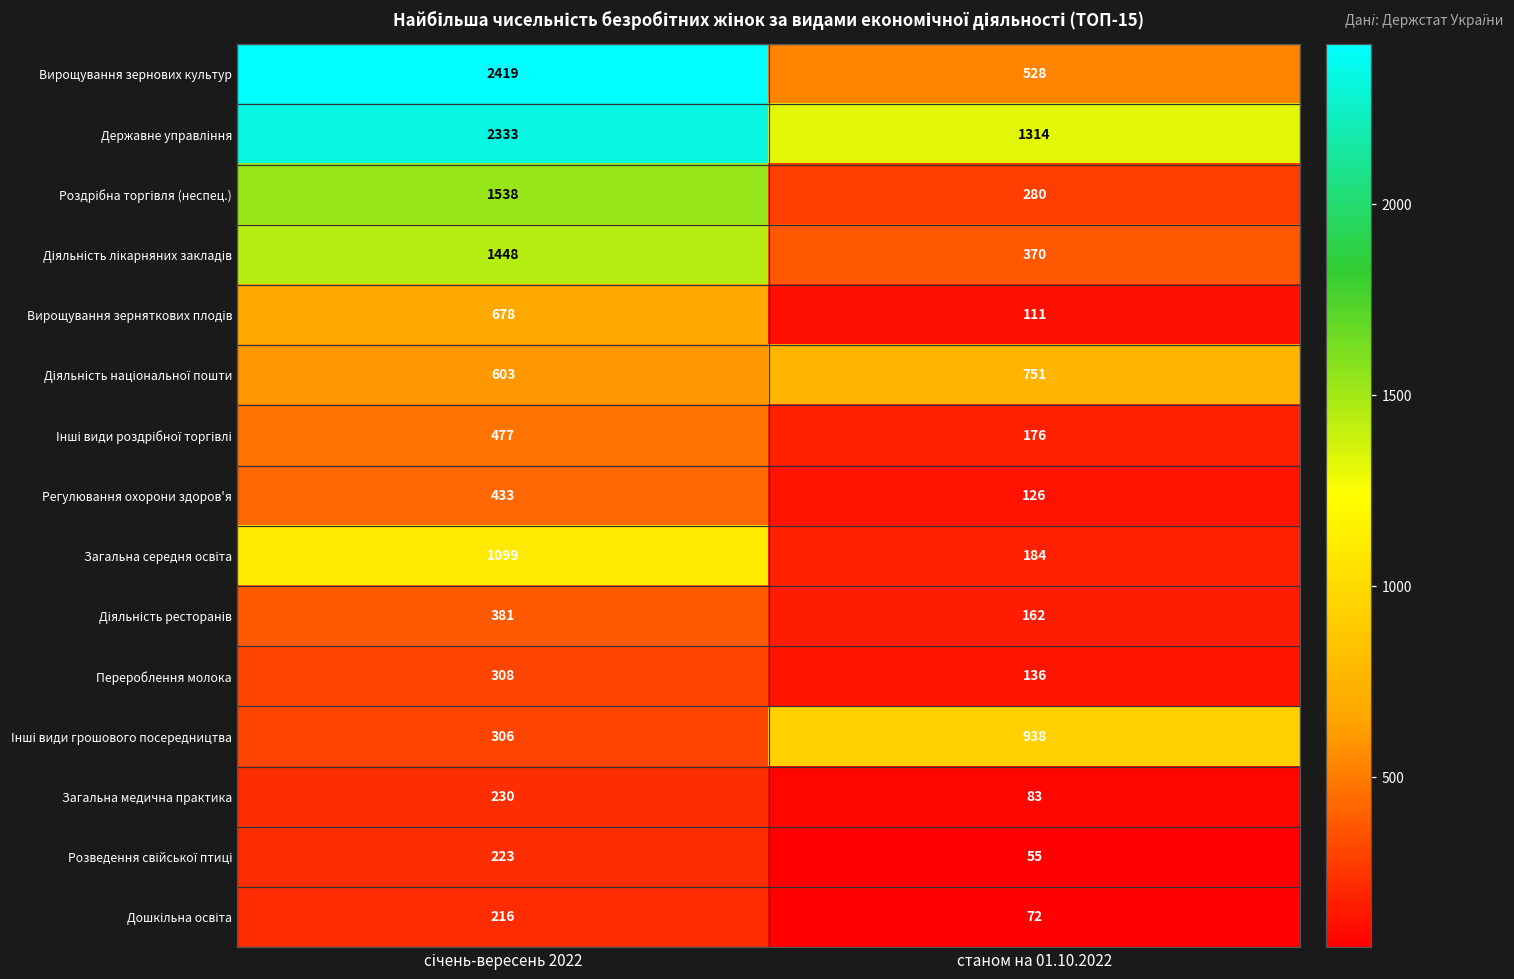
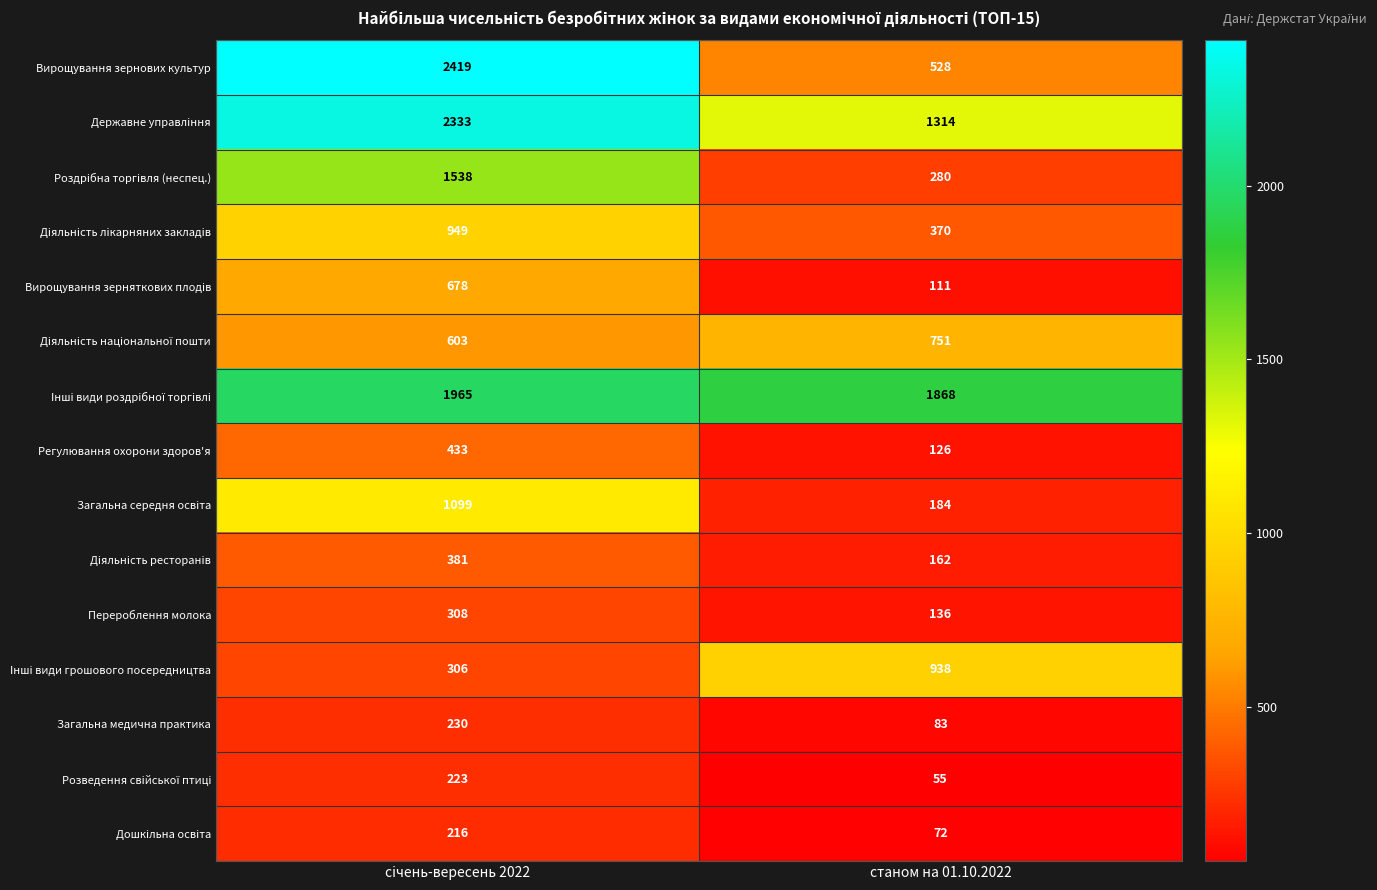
Діяльність лікарняних закладів, січень-вересень 2022: 1448 -> 949
Інші види роздрібної торгівлі, січень-вересень 2022: 477 -> 1965
Інші види роздрібної торгівлі, станом на 01.10.2022: 176 -> 1868
